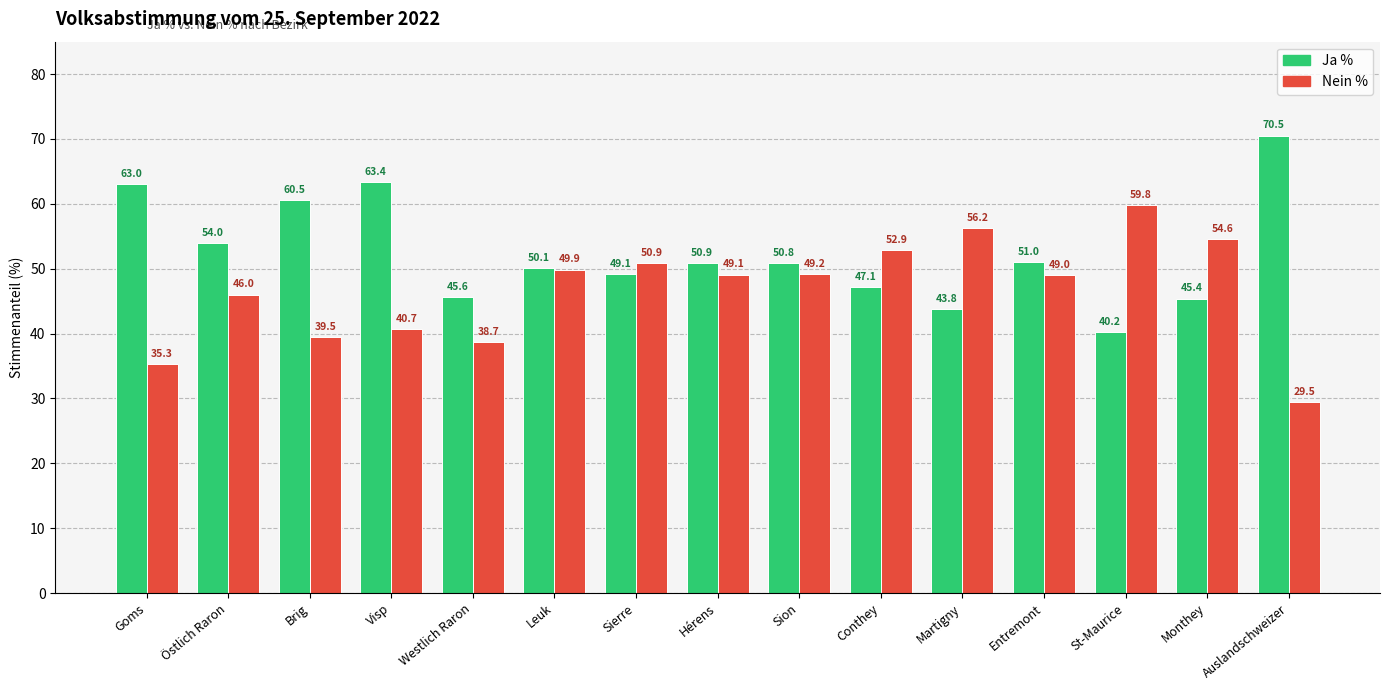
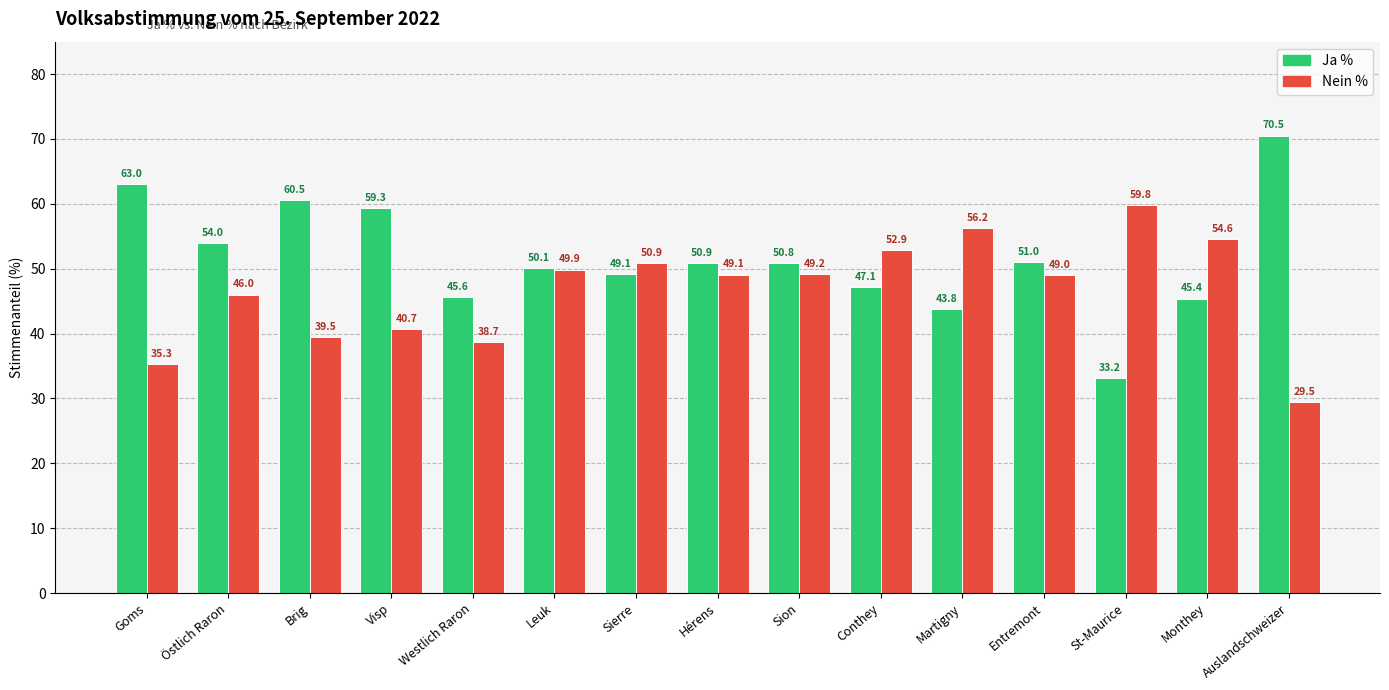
Ja %, Visp: 63.4 -> 59.3
Ja %, St-Maurice: 40.2 -> 33.2
